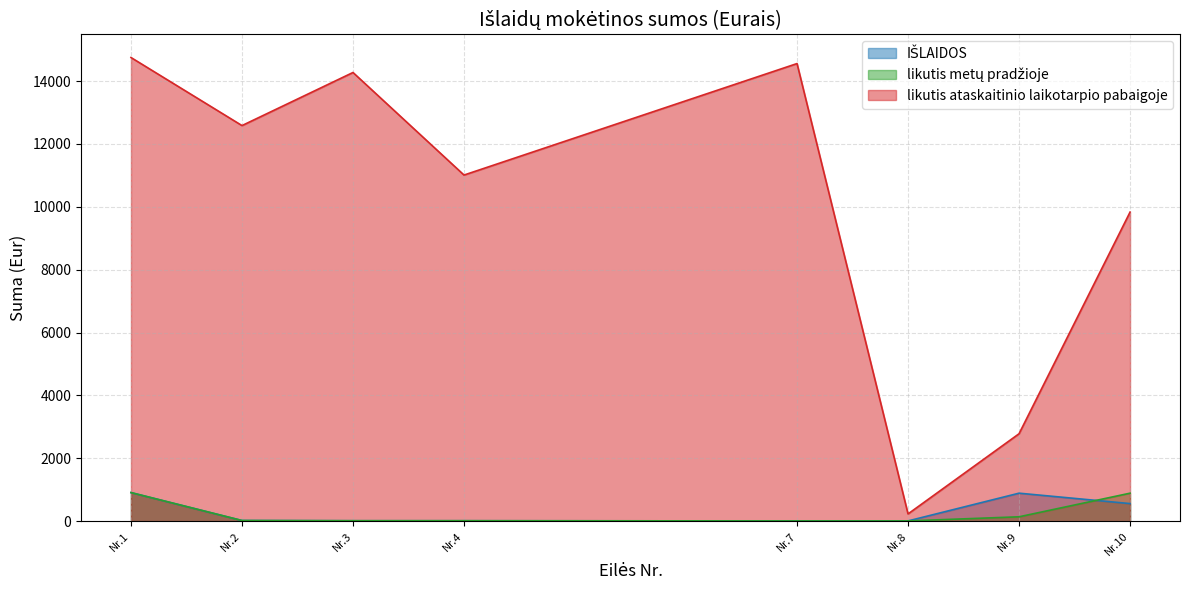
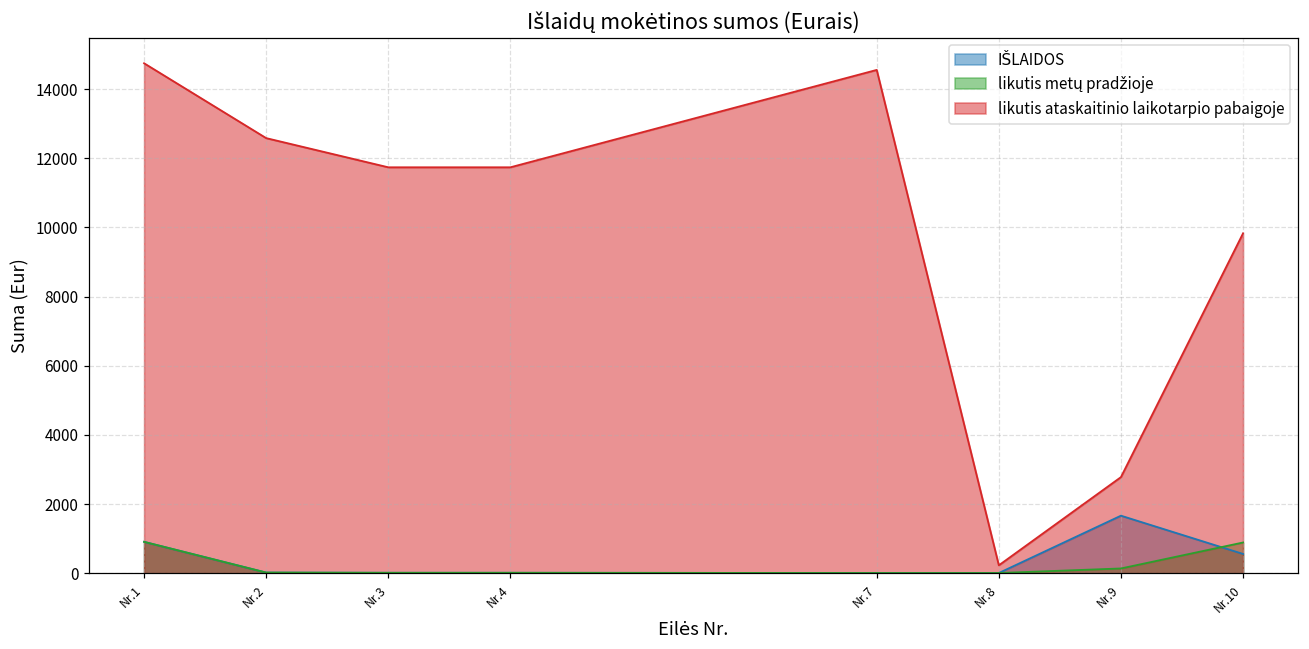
likutis ataskaitinio laikotarpio pabaigoje, Nr.3: 14300 -> 11700
likutis ataskaitinio laikotarpio pabaigoje, Nr.4: 11000 -> 11700
IŠLAIDOS, Nr.9: 900 -> 1700
